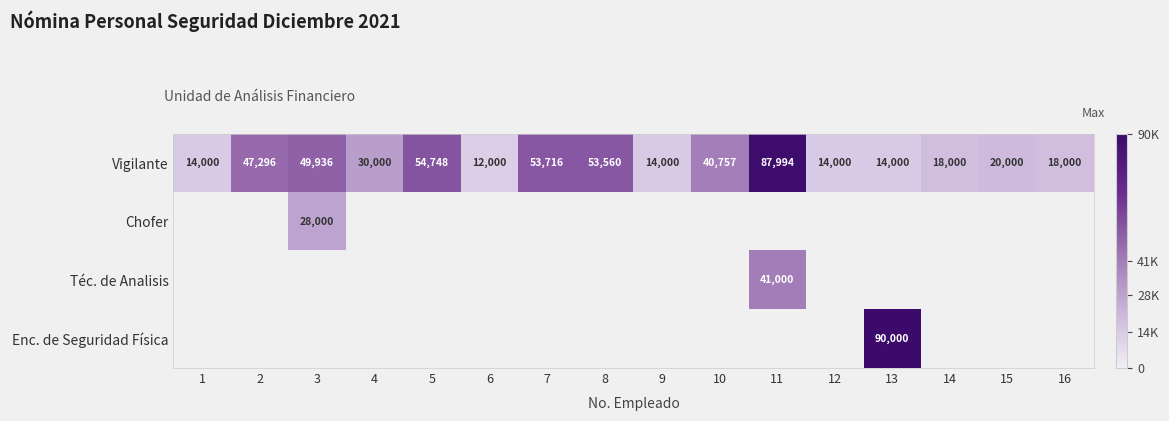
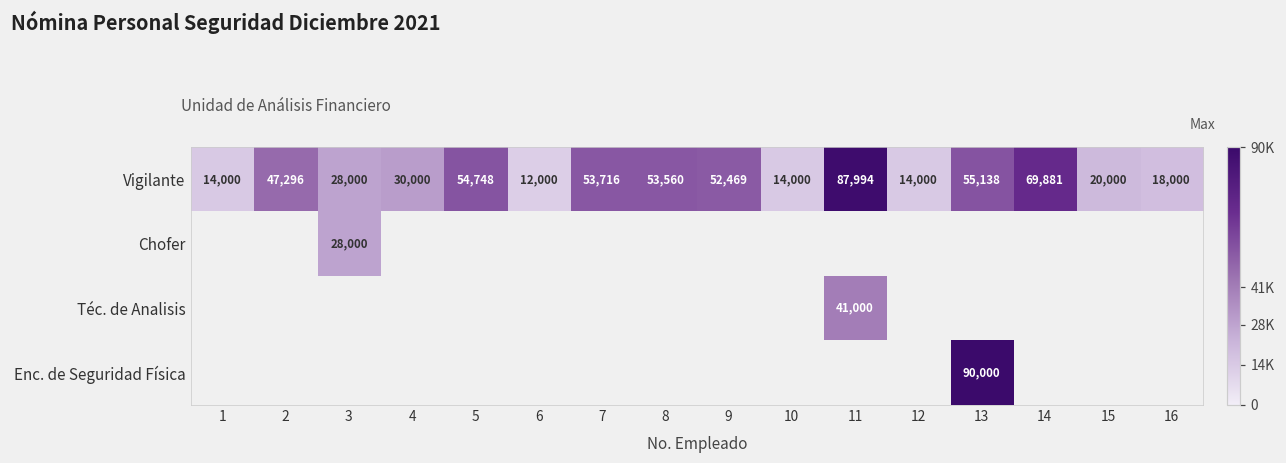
Vigilante, 3: 49,936 -> 28,000
Vigilante, 9: 14,000 -> 52,469
Vigilante, 10: 40,757 -> 14,000
Vigilante, 13: 14,000 -> 55,138
Vigilante, 14: 18,000 -> 69,881
